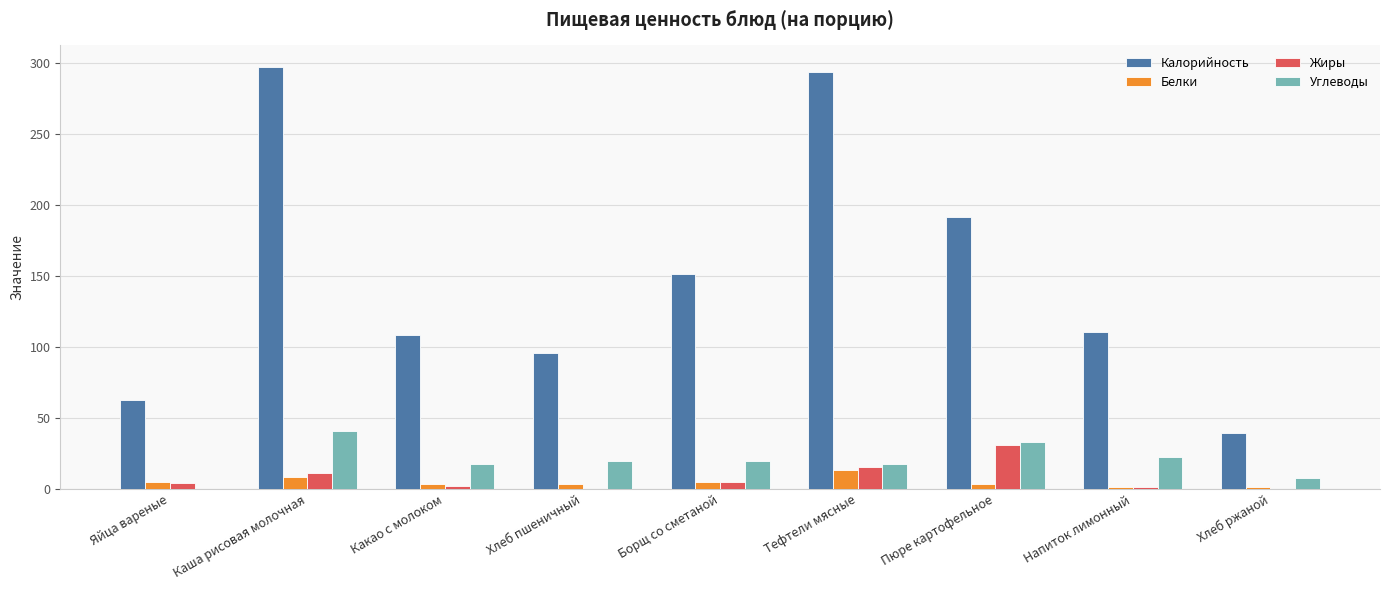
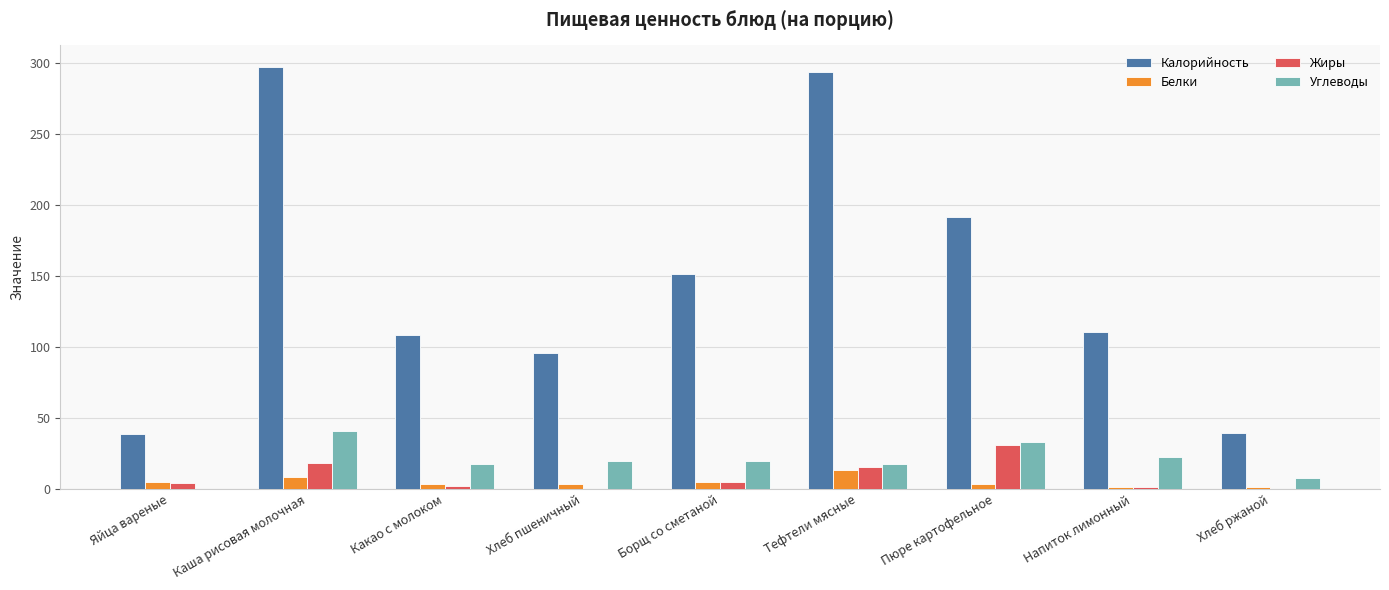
Калорийность, Яйца вареные: 63 -> 39
Жиры, Каша рисовая молочная: 11 -> 19
